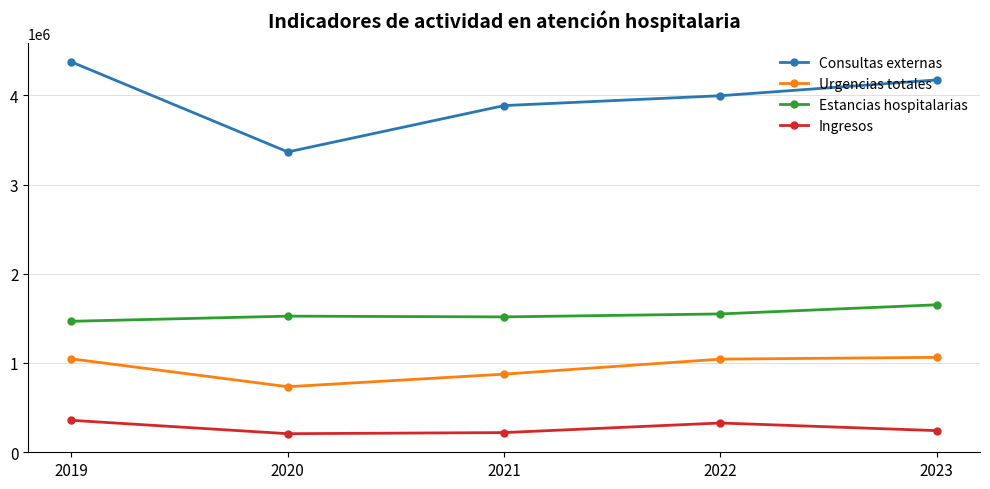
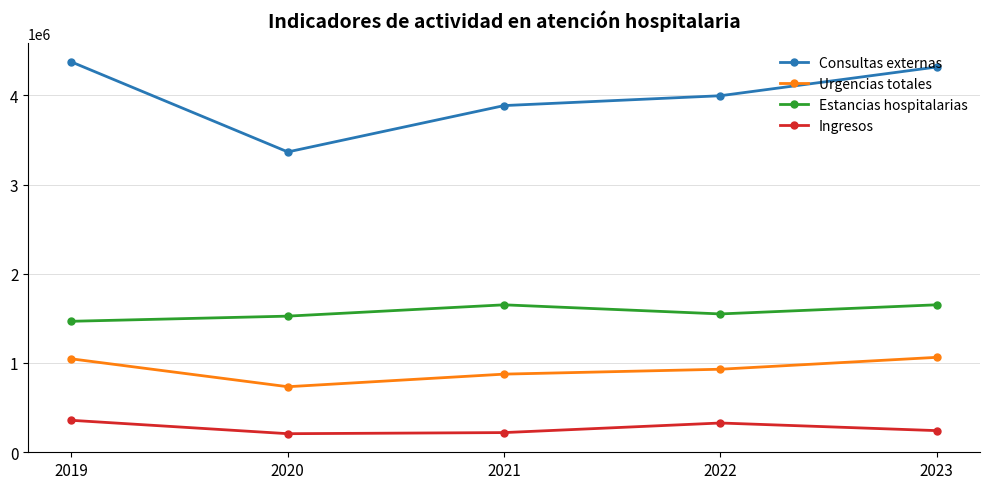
Estancias hospitalarias, 2021: 1500000 -> 1700000
Urgencias totales, 2022: 1000000 -> 900000
Consultas externas, 2023: 4200000 -> 4300000
